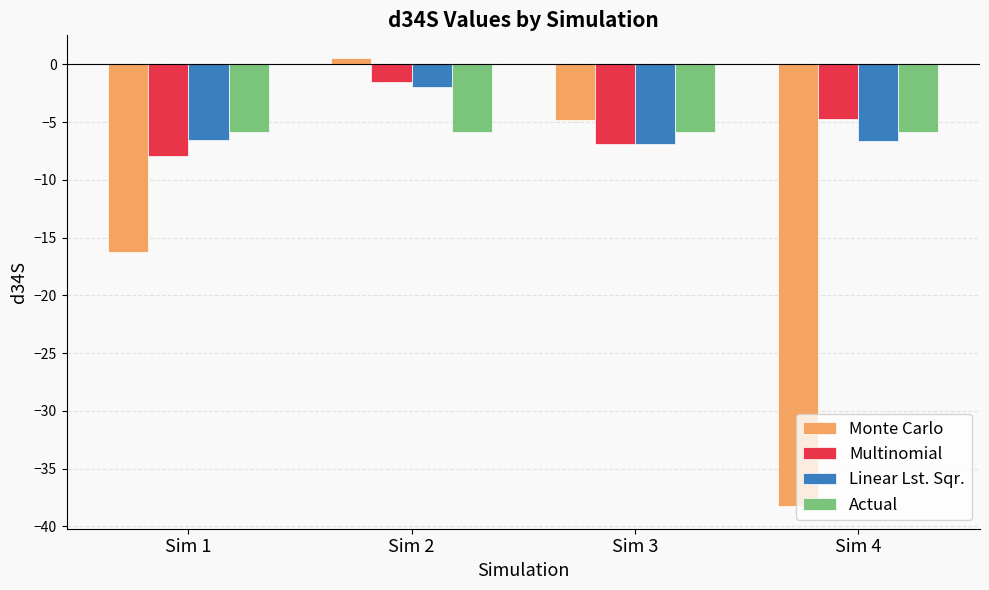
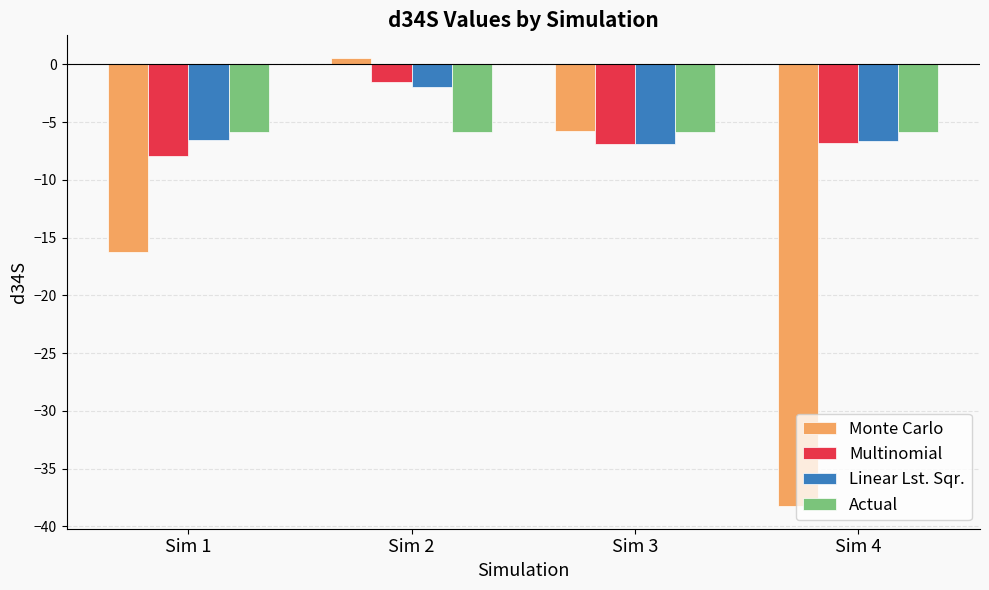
Monte Carlo, Sim 3: -4.8 -> -5.7
Multinomial, Sim 4: -4.8 -> -6.8
